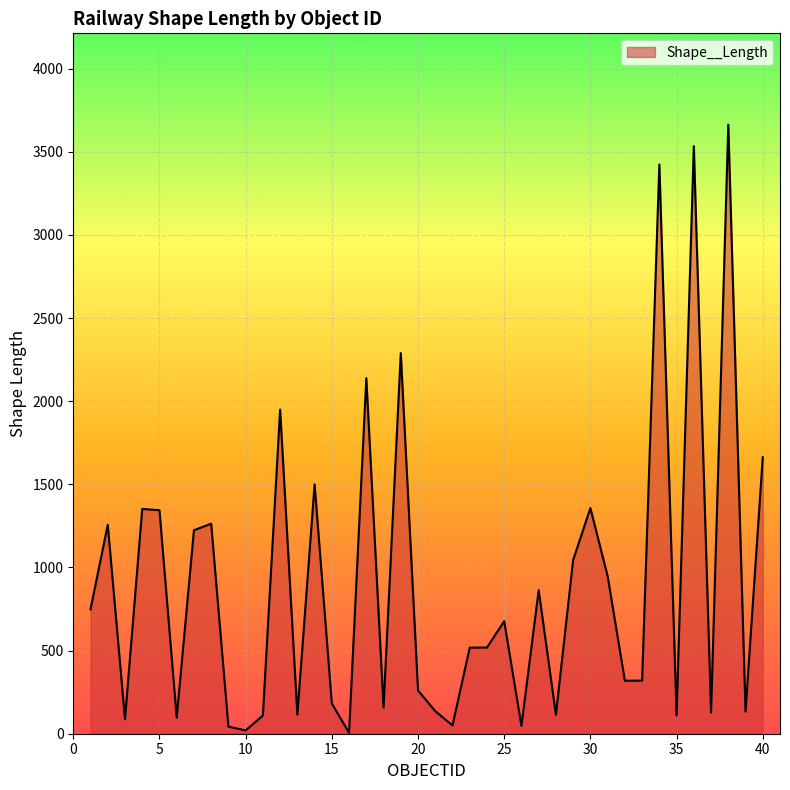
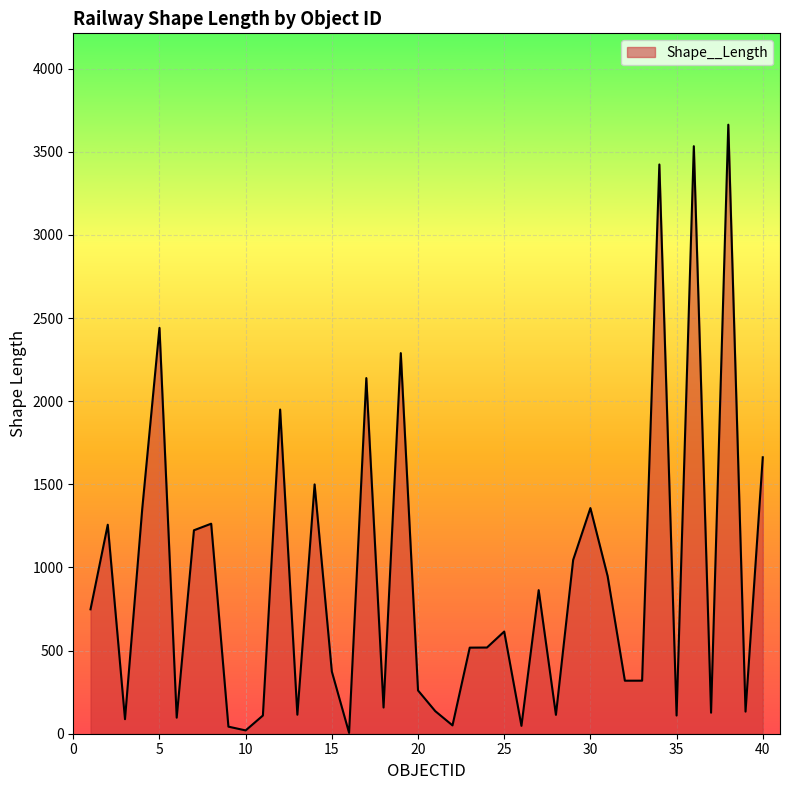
5: 1340 -> 2440
15: 180 -> 370
25: 680 -> 610
